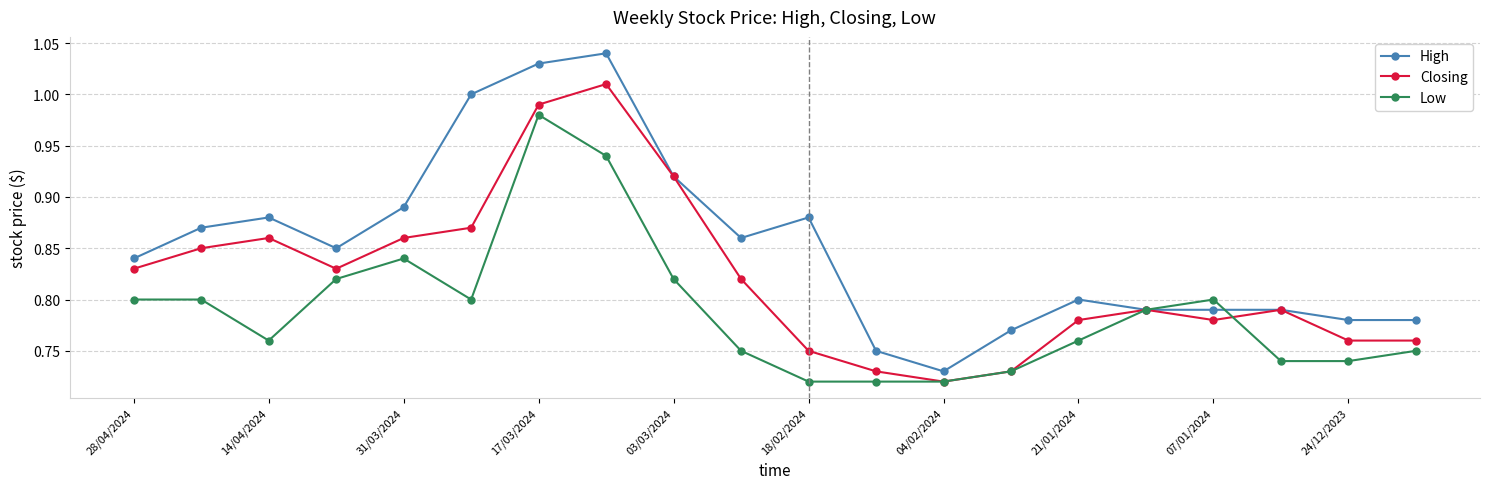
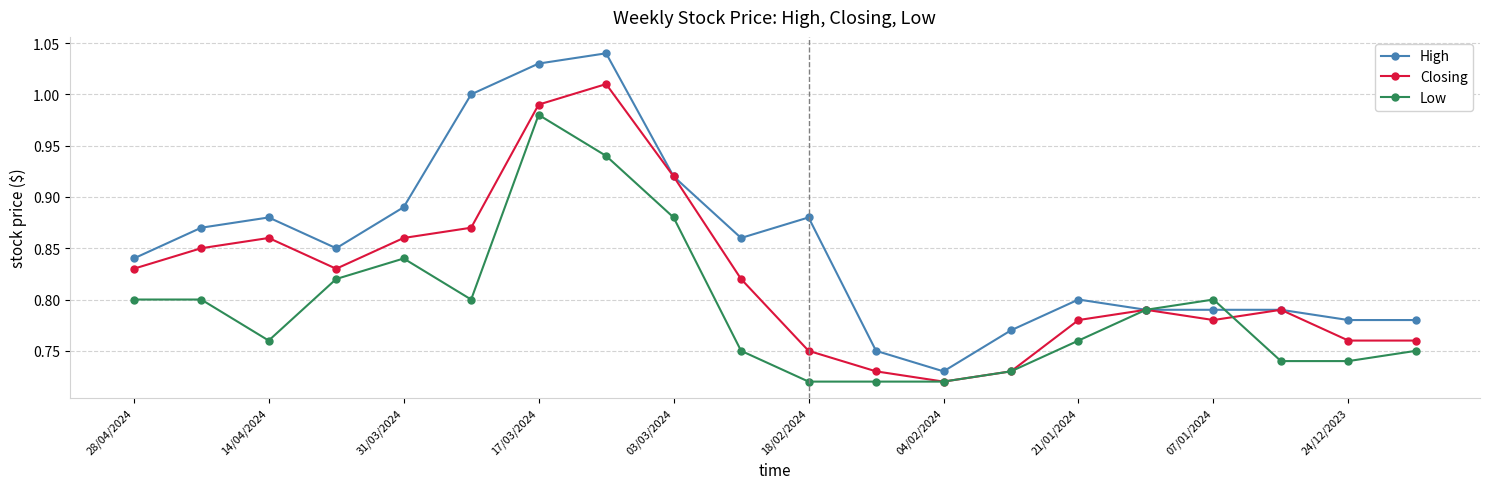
Low, 03/03/2024: 0.82 -> 0.88
